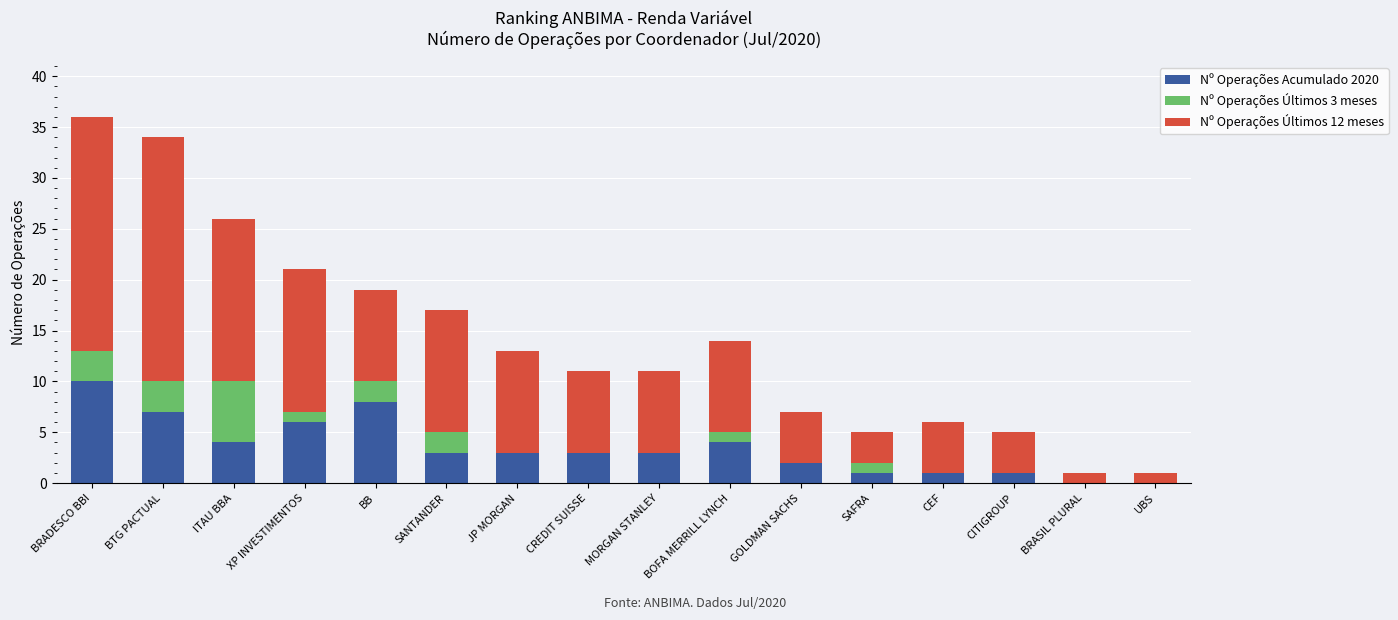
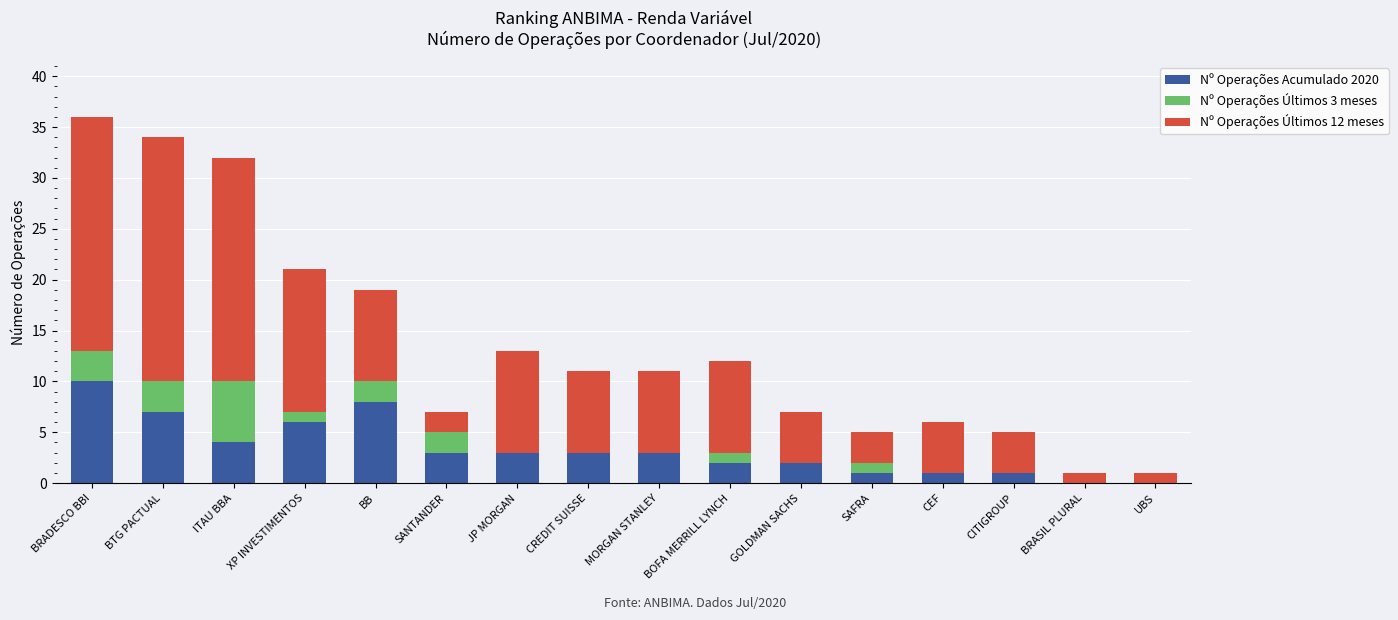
Nº Operações Últimos 12 meses, ITAU BBA: 16 -> 22
Nº Operações Últimos 12 meses, SANTANDER: 12 -> 2
Nº Operações Acumulado 2020, BOFA MERRILL LYNCH: 4 -> 2
